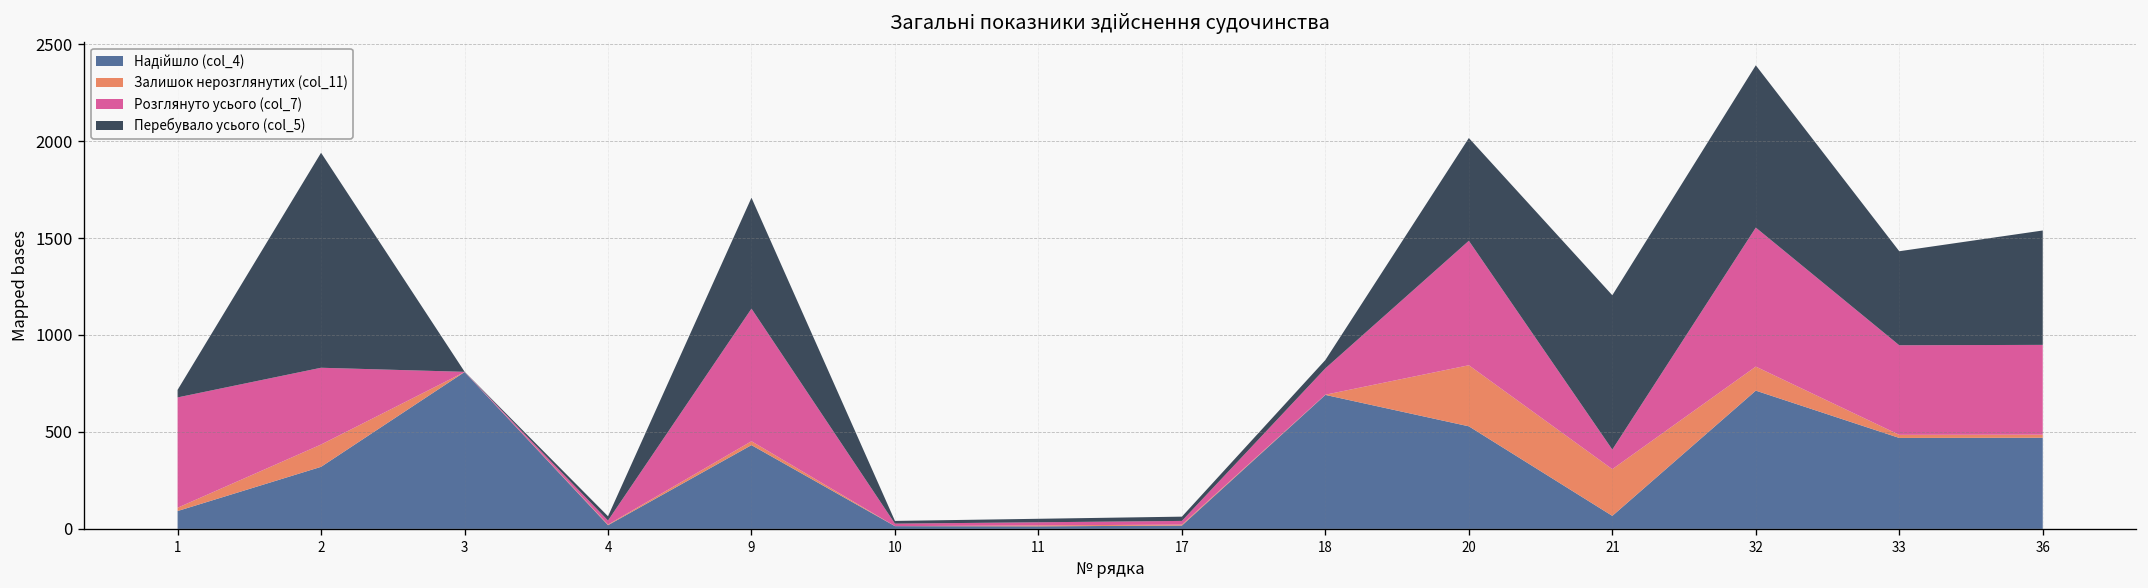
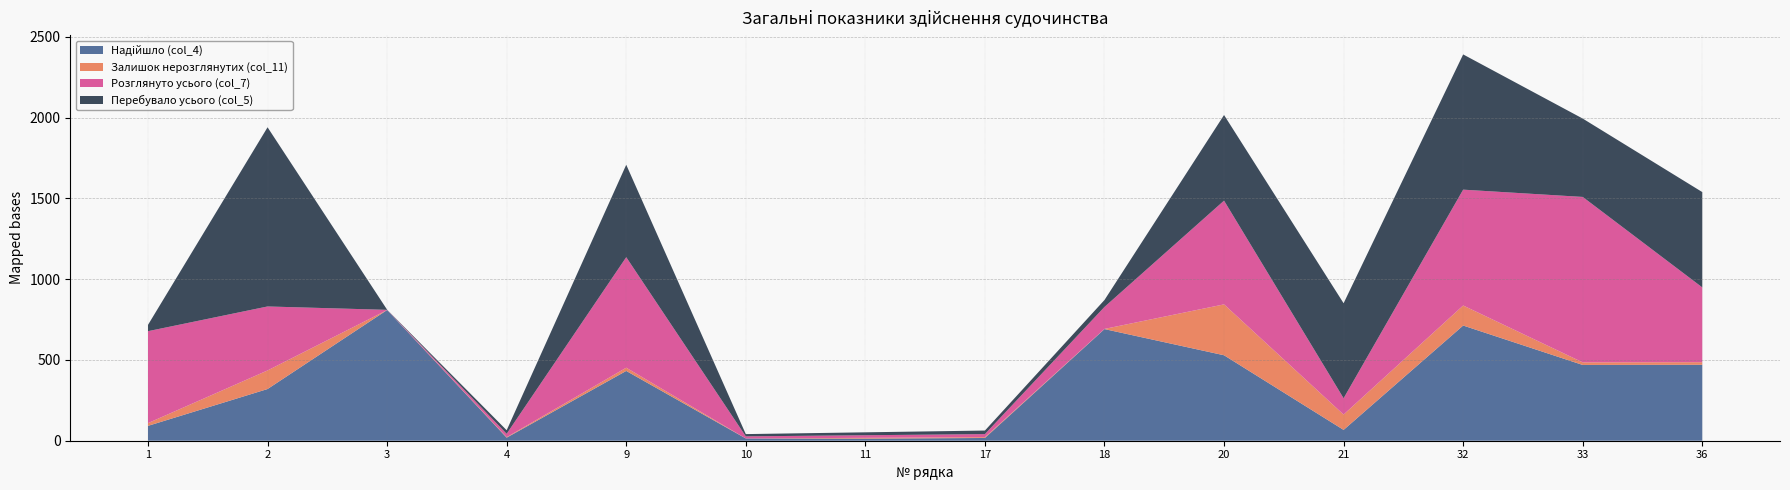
Залишок нерозглянутих (col_11), 21: 240 -> 100
Перебувало усього (col_5), 21: 800 -> 590
Розглянуто усього (col_7), 33: 460 -> 1020
